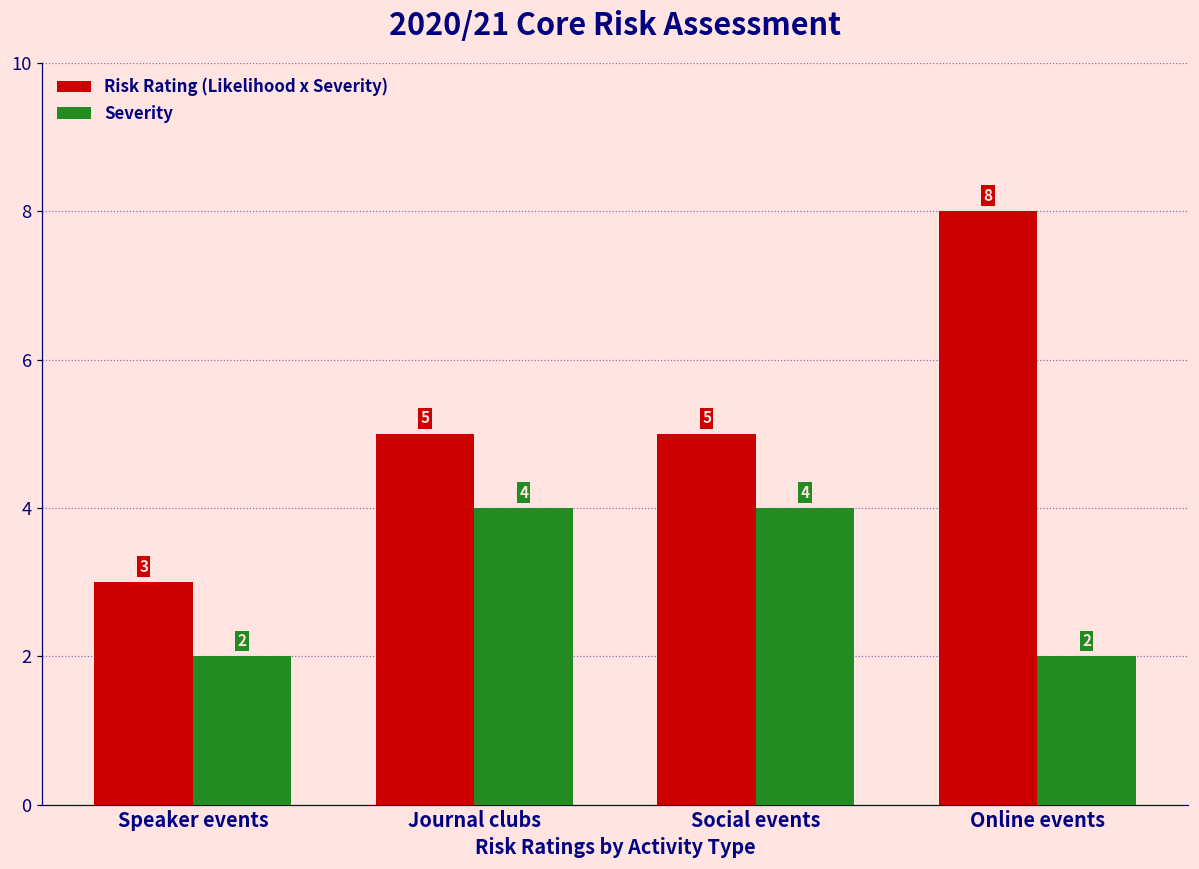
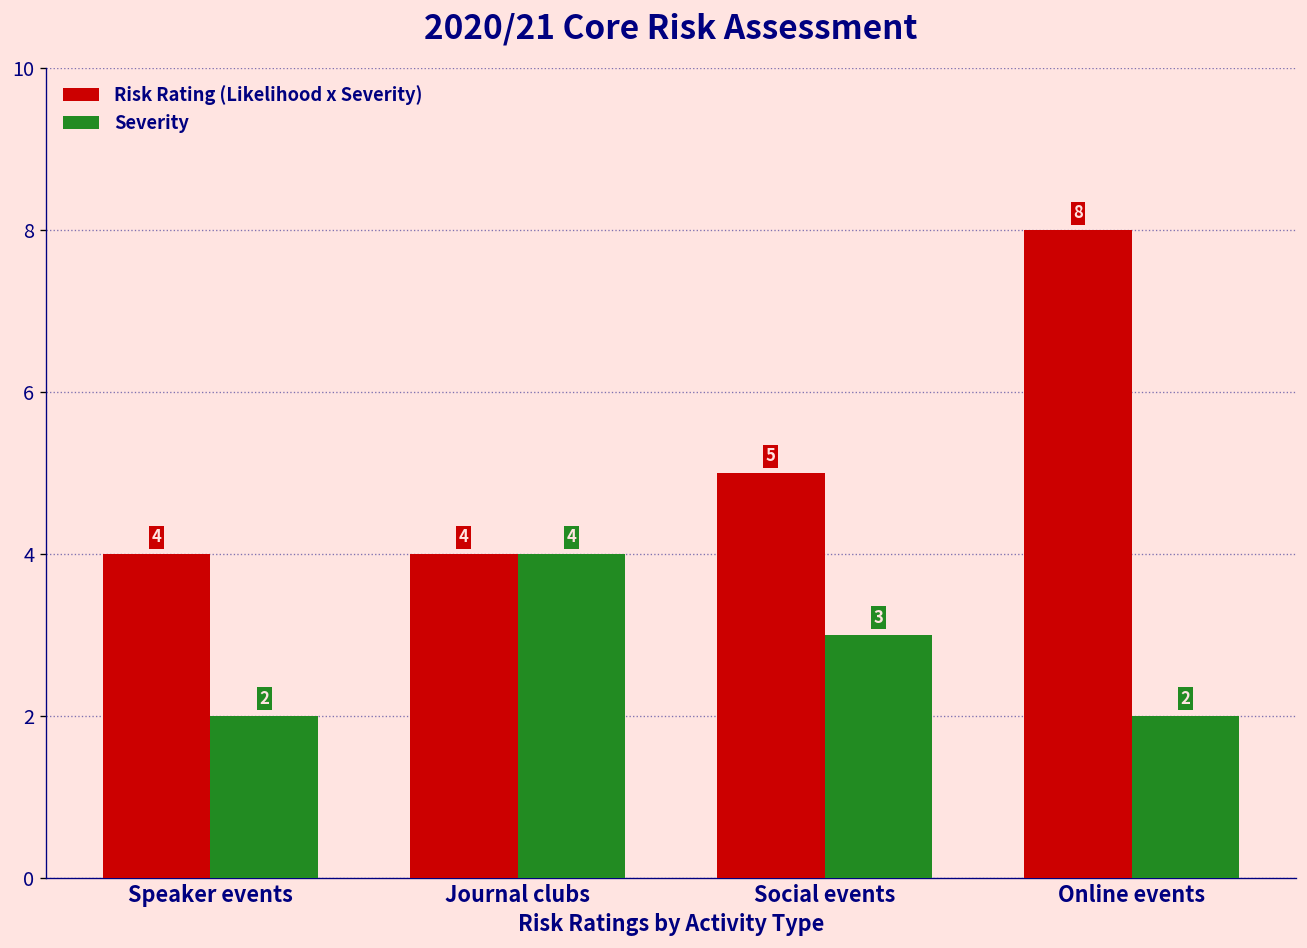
Risk Rating (Likelihood x Severity), Speaker events: 3 -> 4
Risk Rating (Likelihood x Severity), Journal clubs: 5 -> 4
Severity, Social events: 4 -> 3
